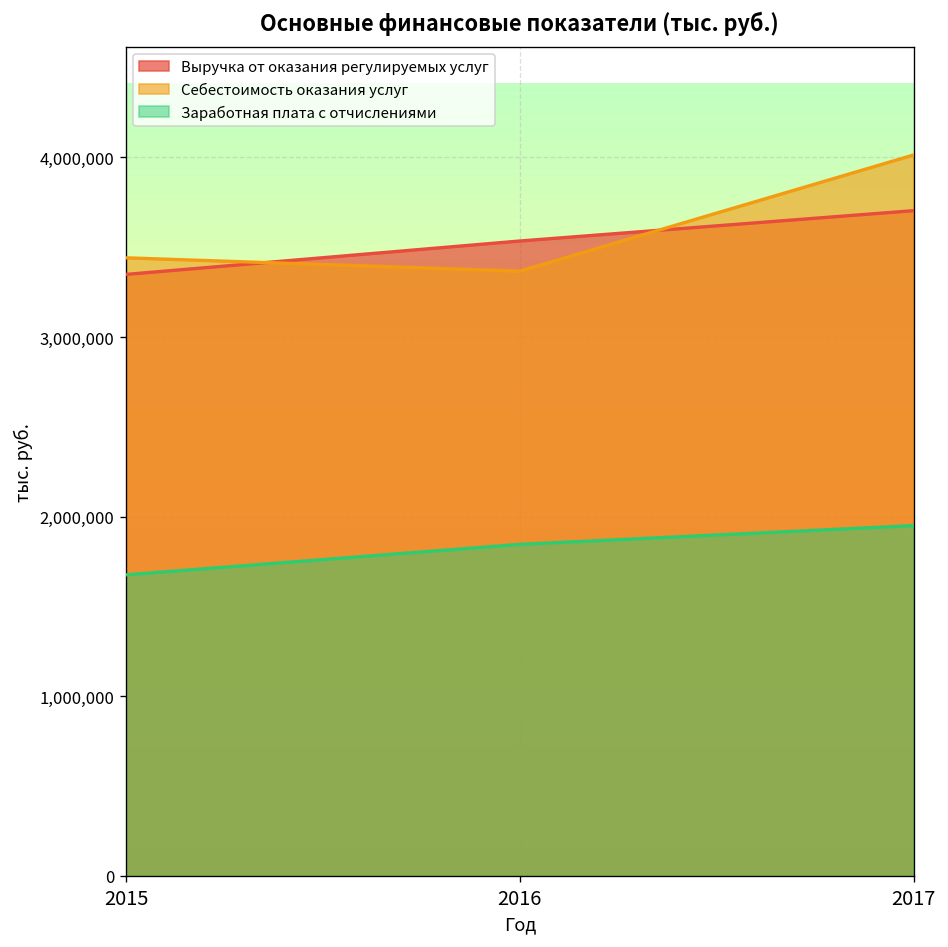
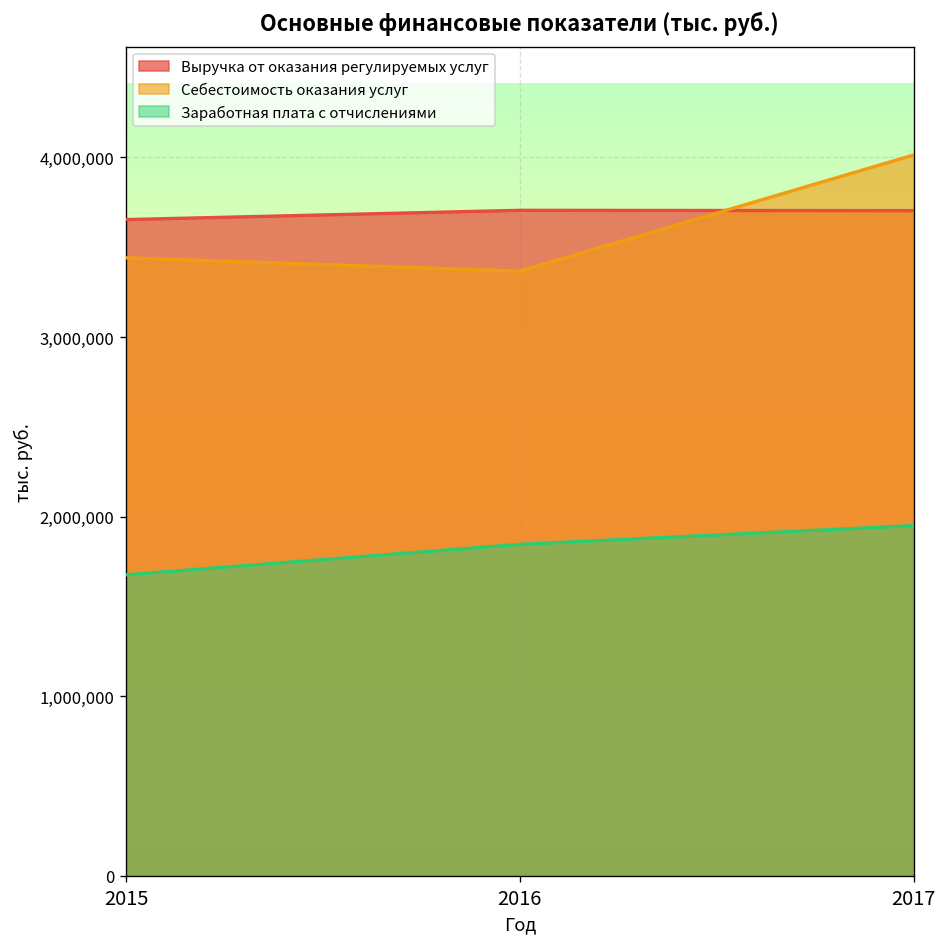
Выручка от оказания регулируемых услуг, 2015: 3,350,000 -> 3,650,000
Выручка от оказания регулируемых услуг, 2016: 3,530,000 -> 3,710,000
